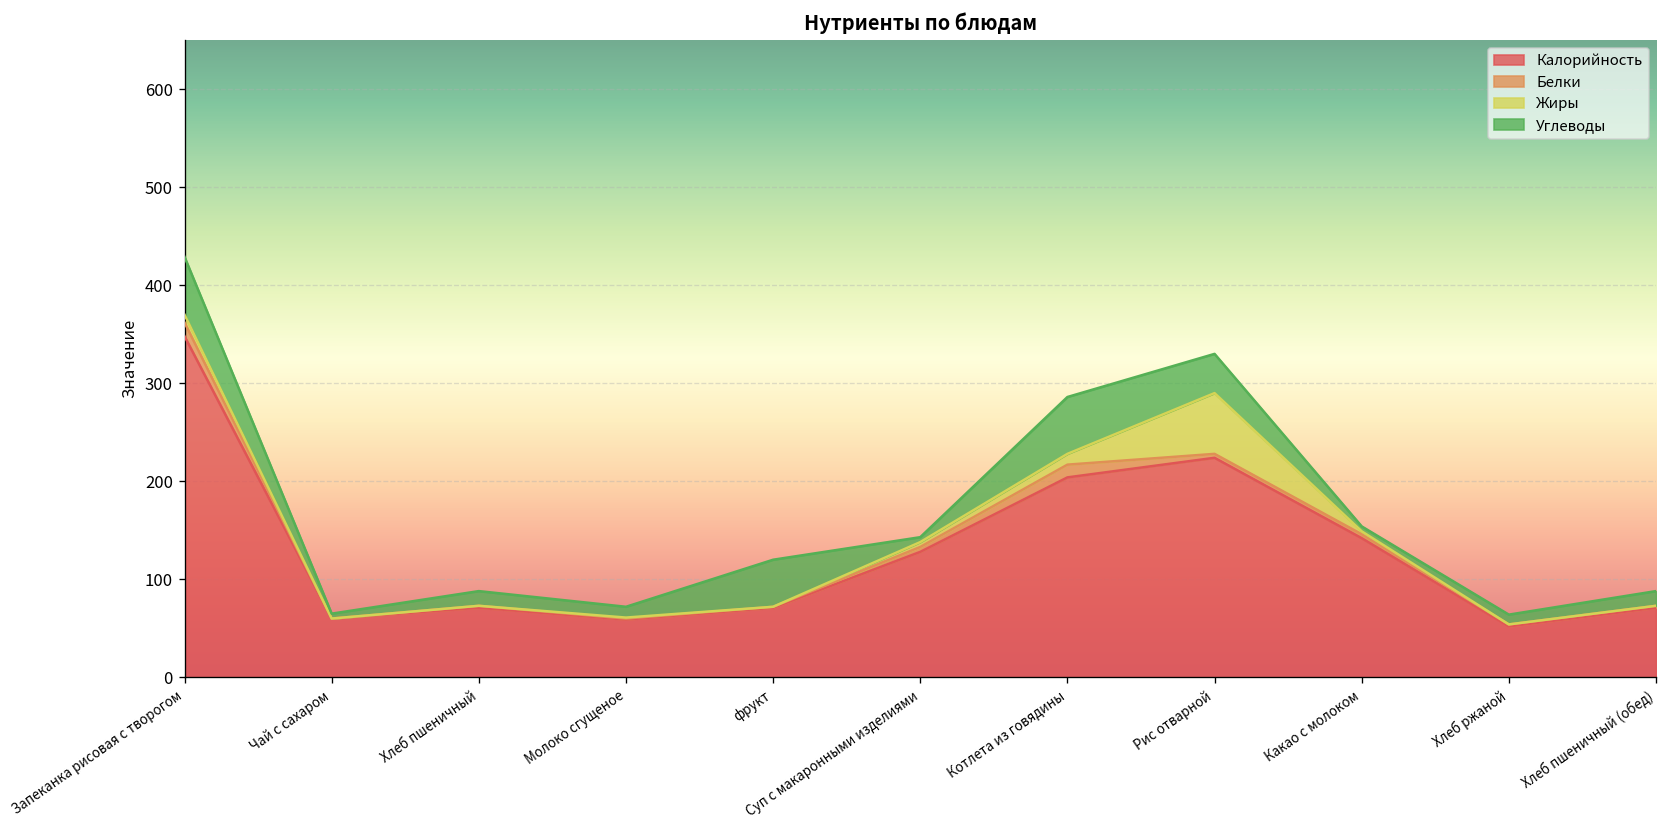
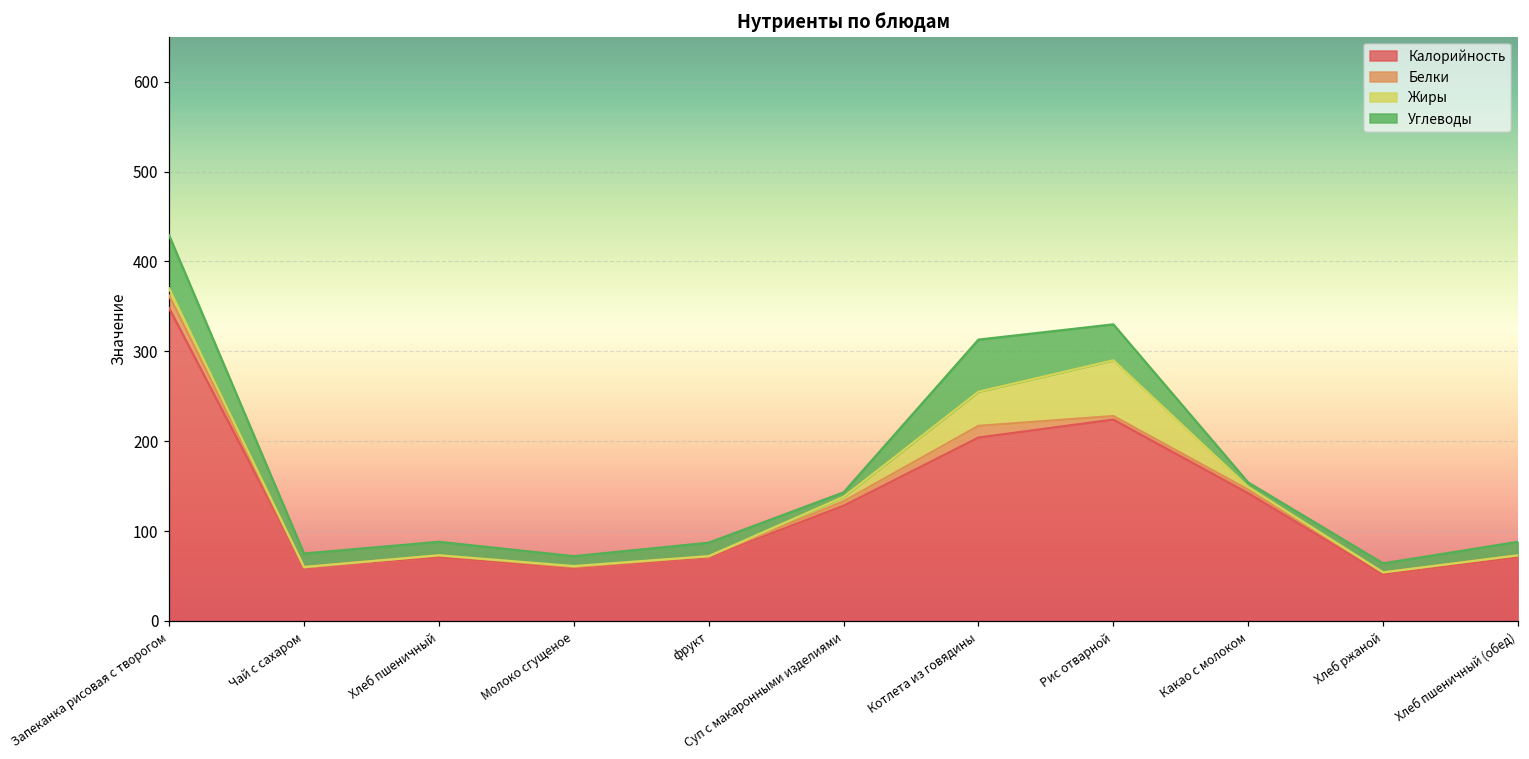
Углеводы, Чай с сахаром: 10 -> 20
Углеводы, фрукт: 50 -> 20
Жиры, Котлета из говядины: 10 -> 40
